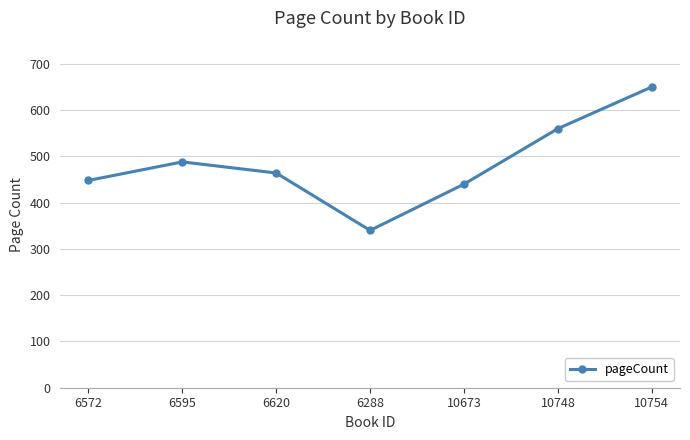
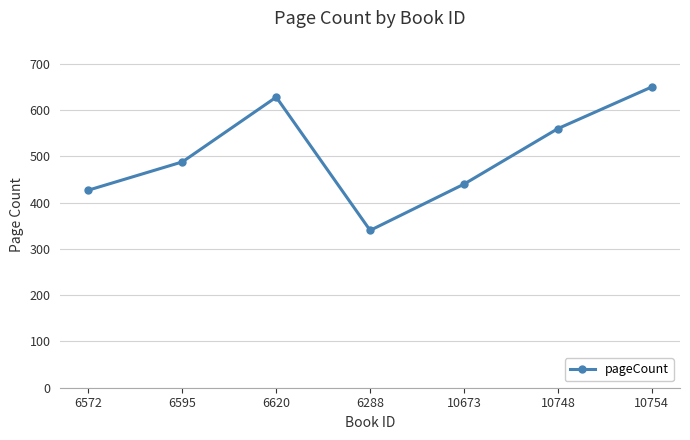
6572: 450 -> 430
6620: 460 -> 630
